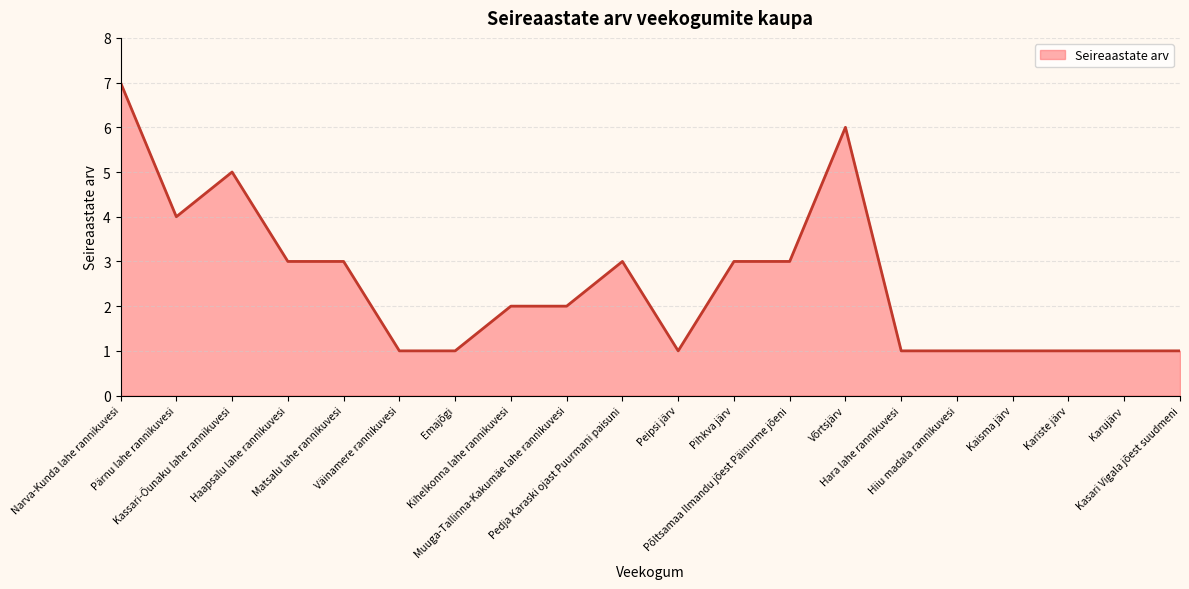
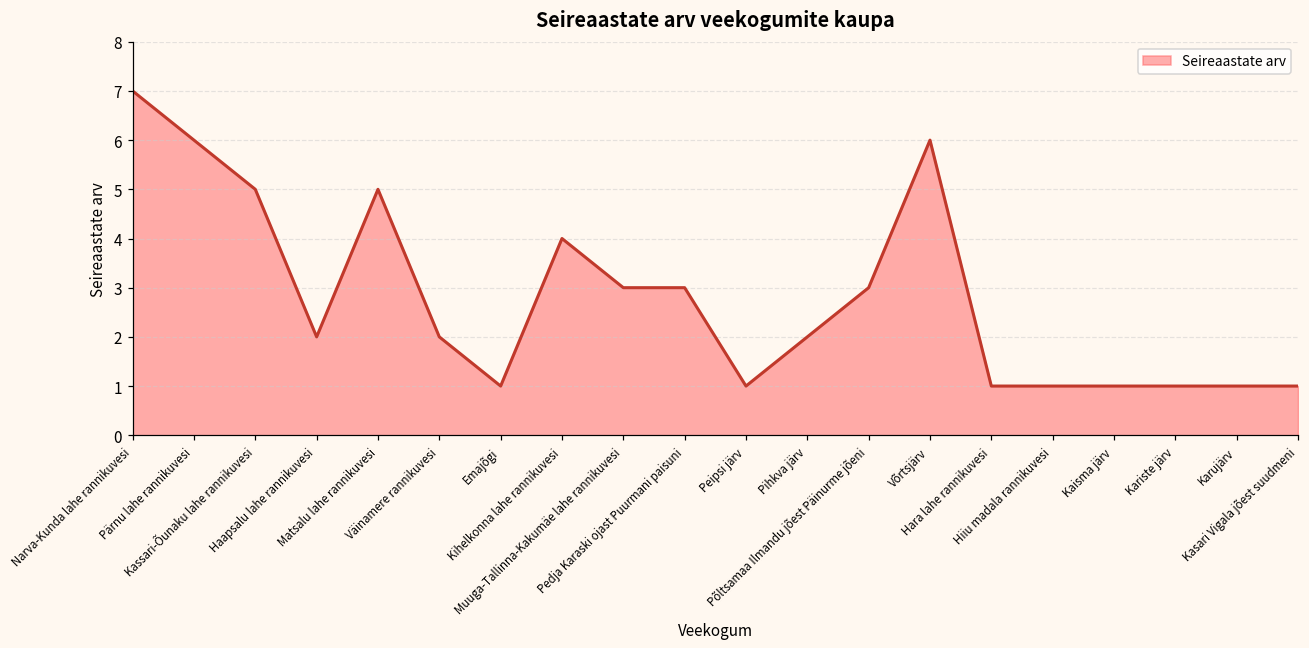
Pärnu lahe rannikuvesi: 4 -> 6
Haapsalu lahe rannikuvesi: 3 -> 2
Matsalu lahe rannikuvesi: 3 -> 5
Väinamere rannikuvesi: 1 -> 2
Kihelkonna lahe rannikuvesi: 2 -> 4
Muuga-Tallinna-Kakumäe lahe rannikuvesi: 2 -> 3
Pihkva järv: 3 -> 2
